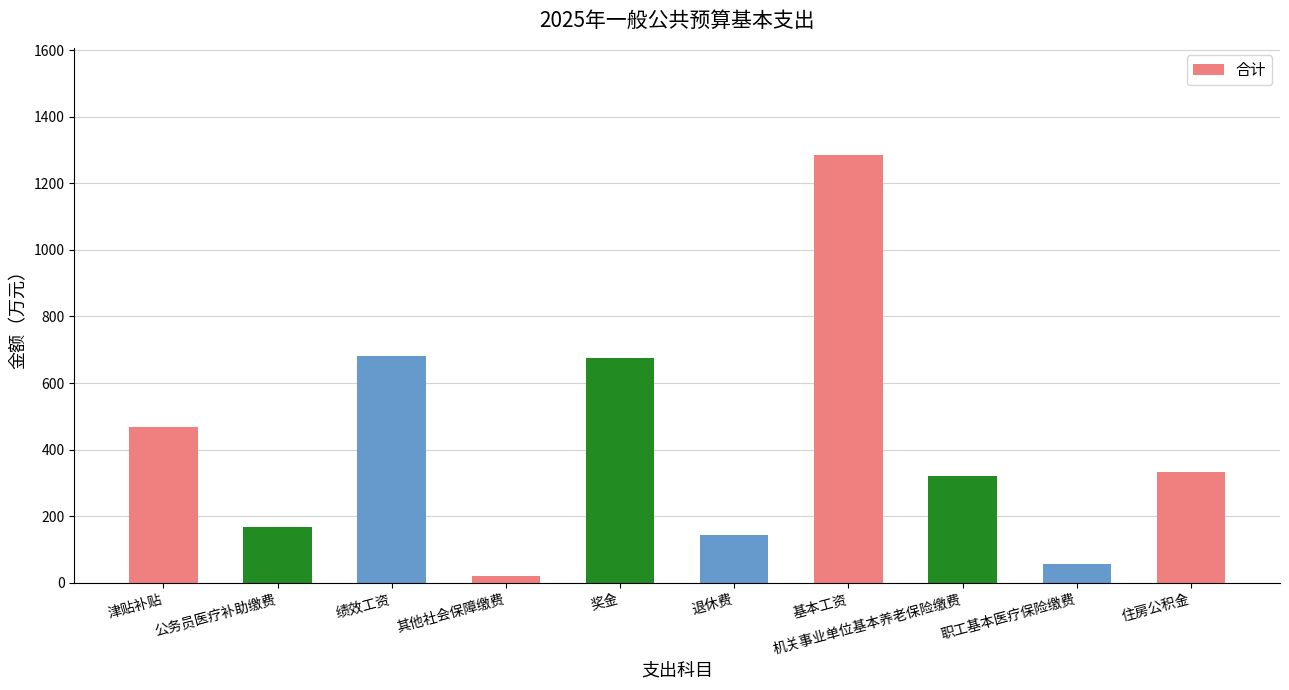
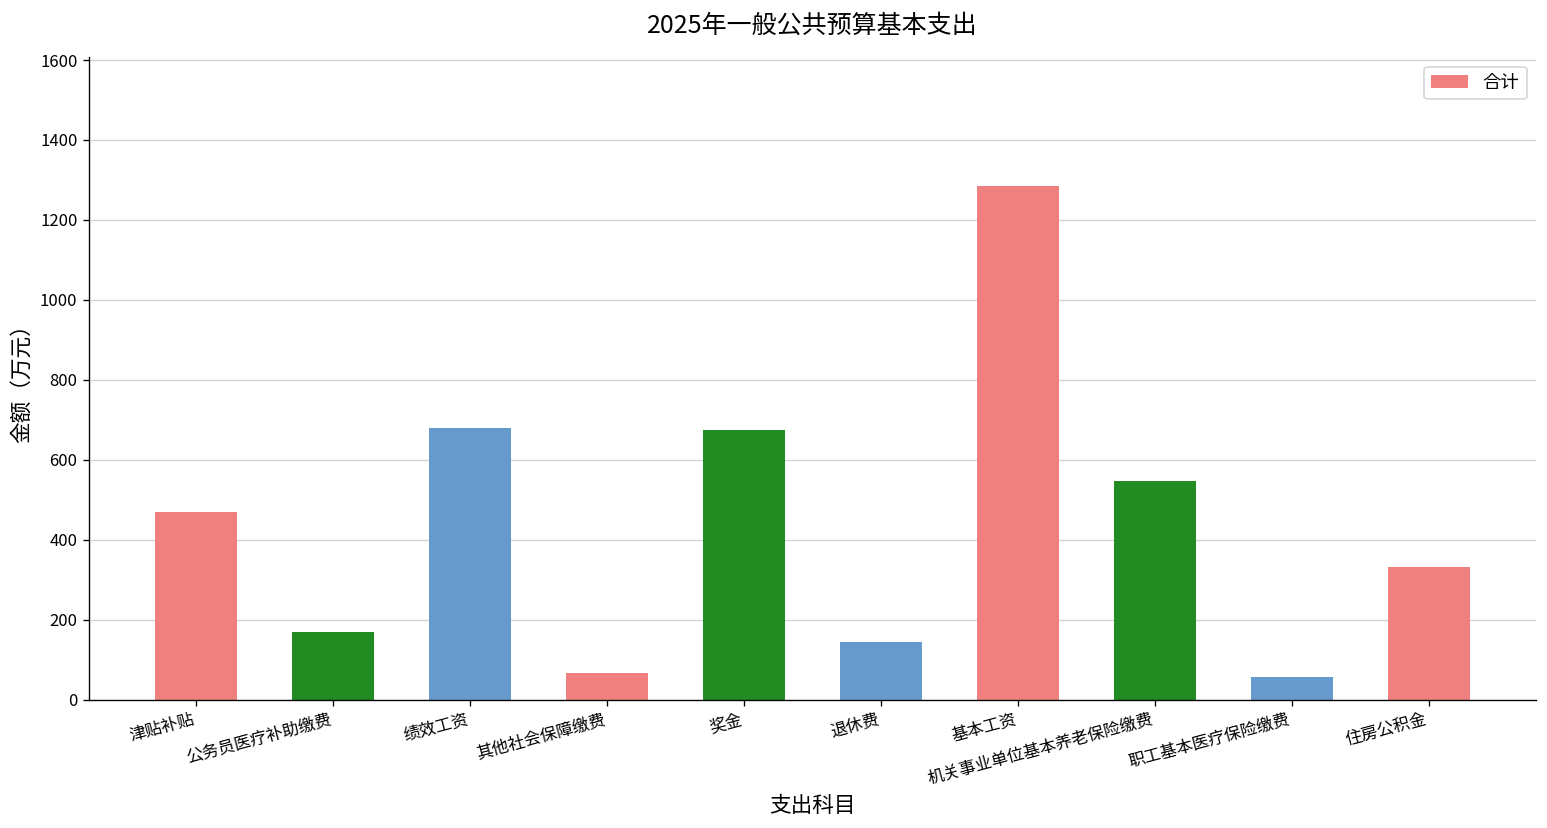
其他社会保障缴费: 20 -> 70
机关事业单位基本养老保险缴费: 320 -> 550
